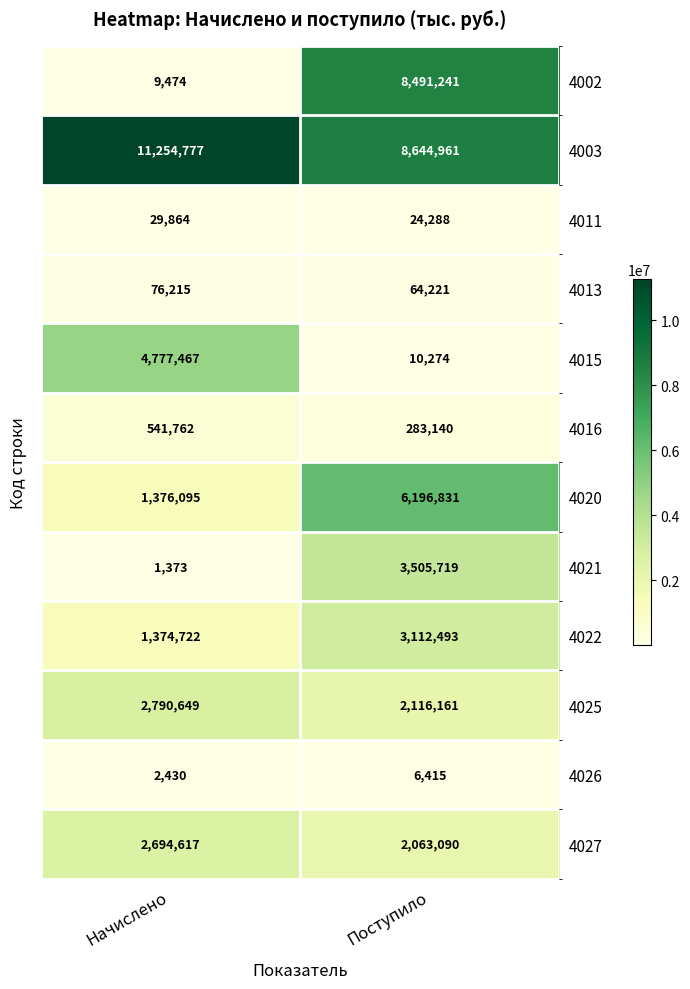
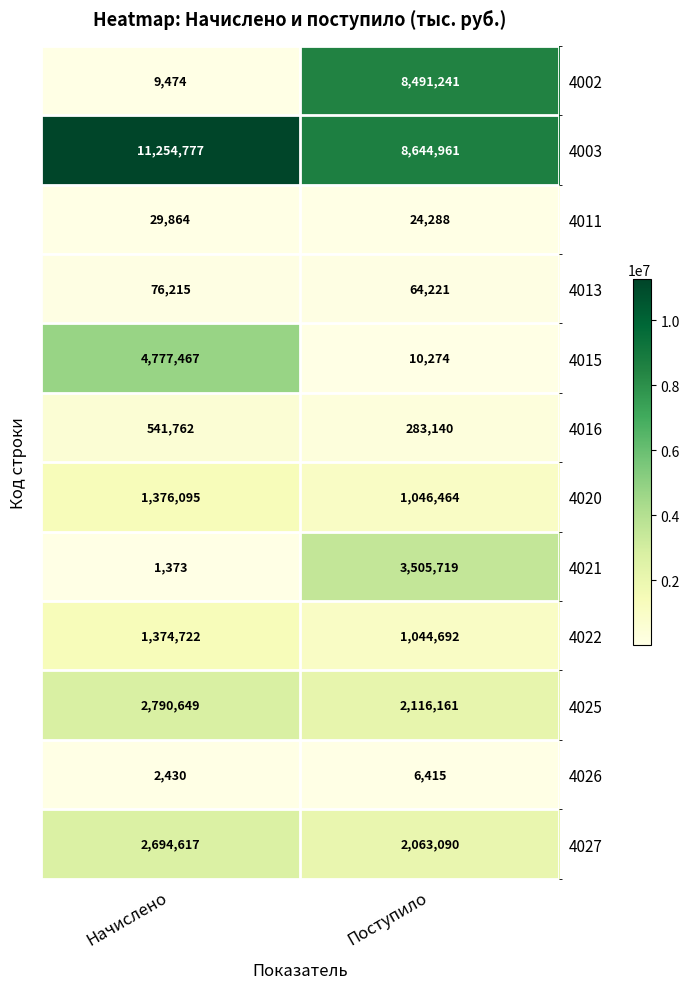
4020, Поступило: 6,196,831 -> 1,046,464
4022, Поступило: 3,112,493 -> 1,044,692
